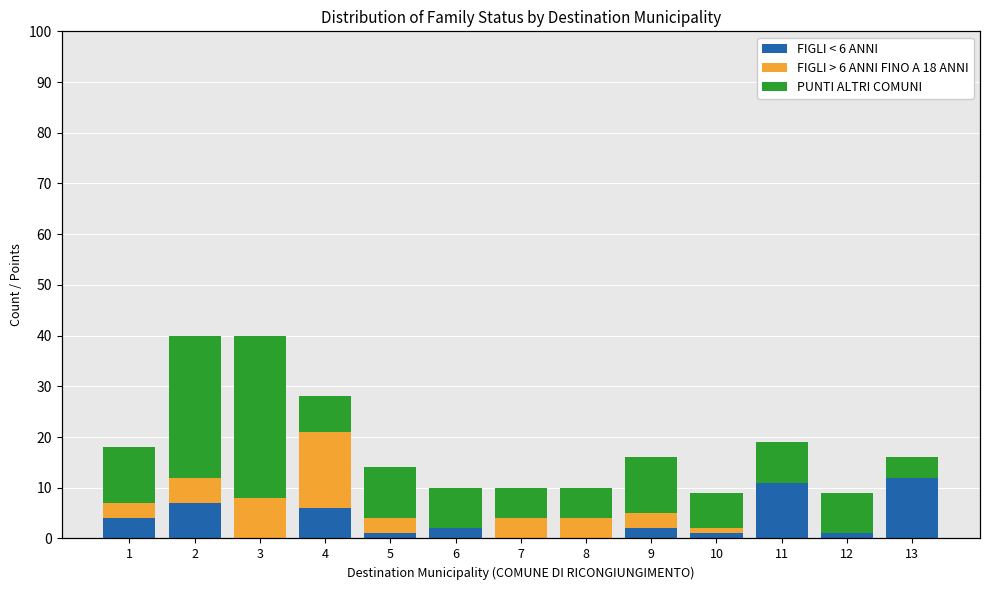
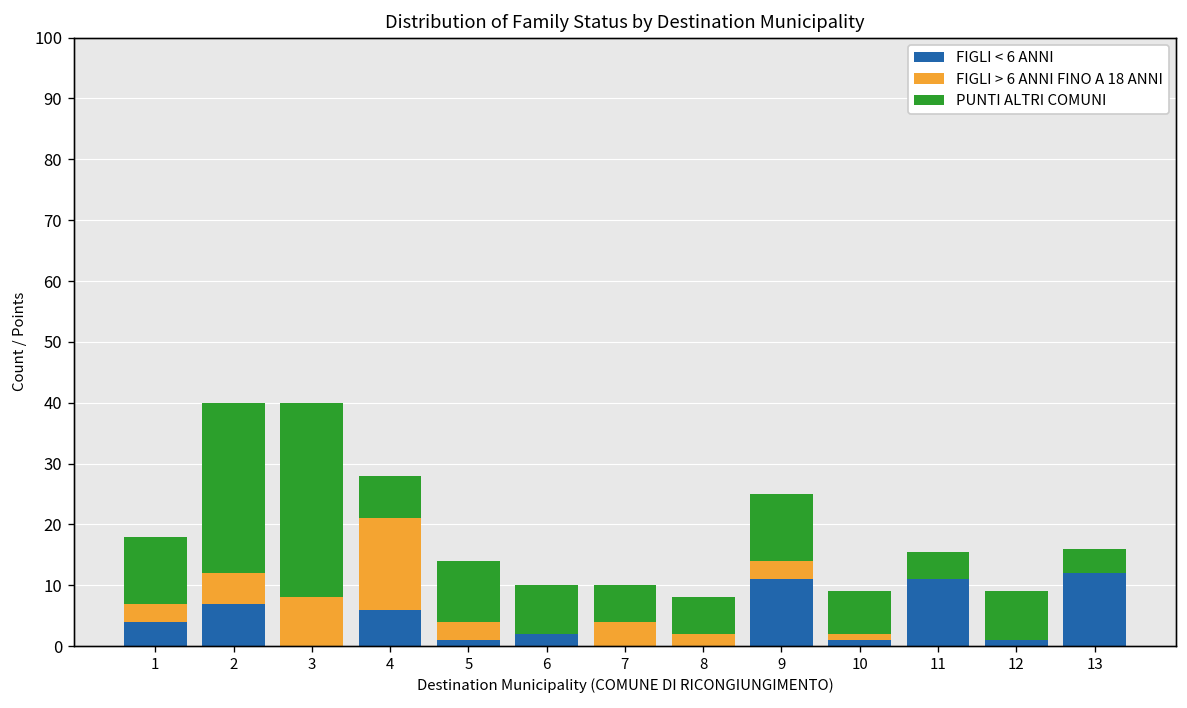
FIGLI > 6 ANNI FINO A 18 ANNI, 8: 4 -> 2
FIGLI < 6 ANNI, 9: 2 -> 11
PUNTI ALTRI COMUNI, 11: 8 -> 5
